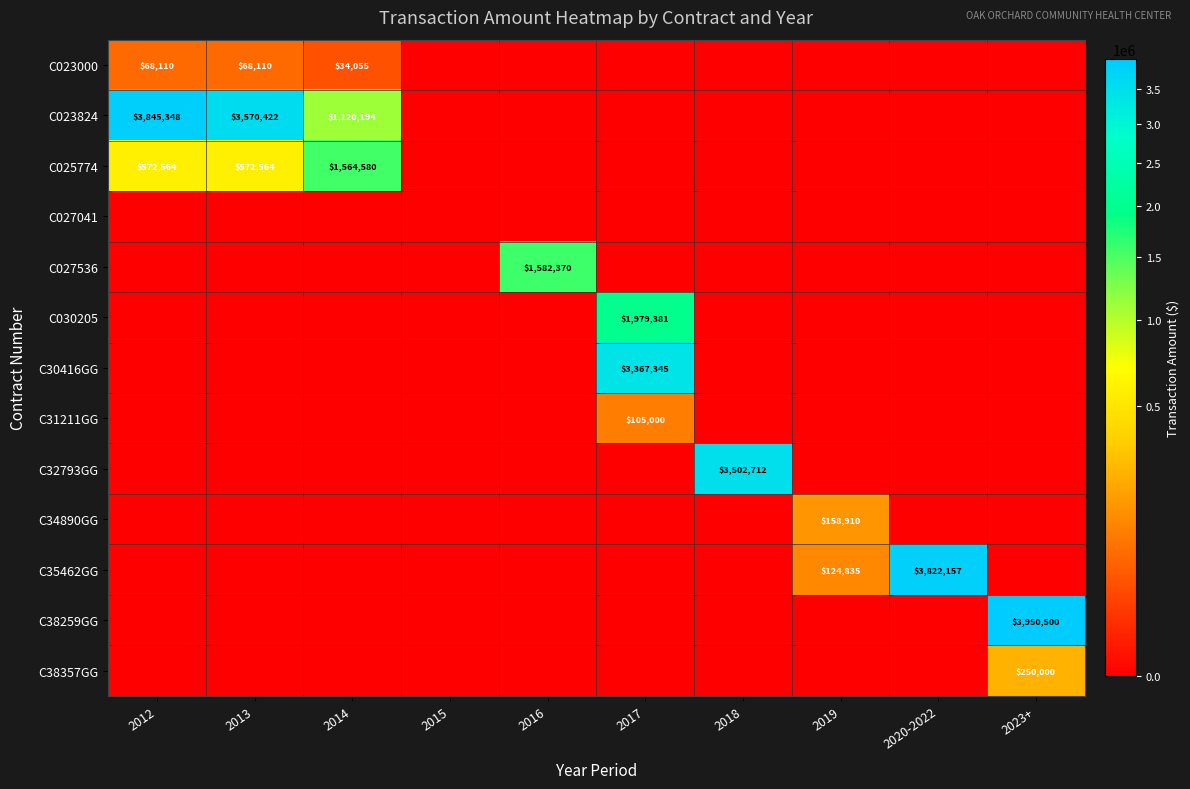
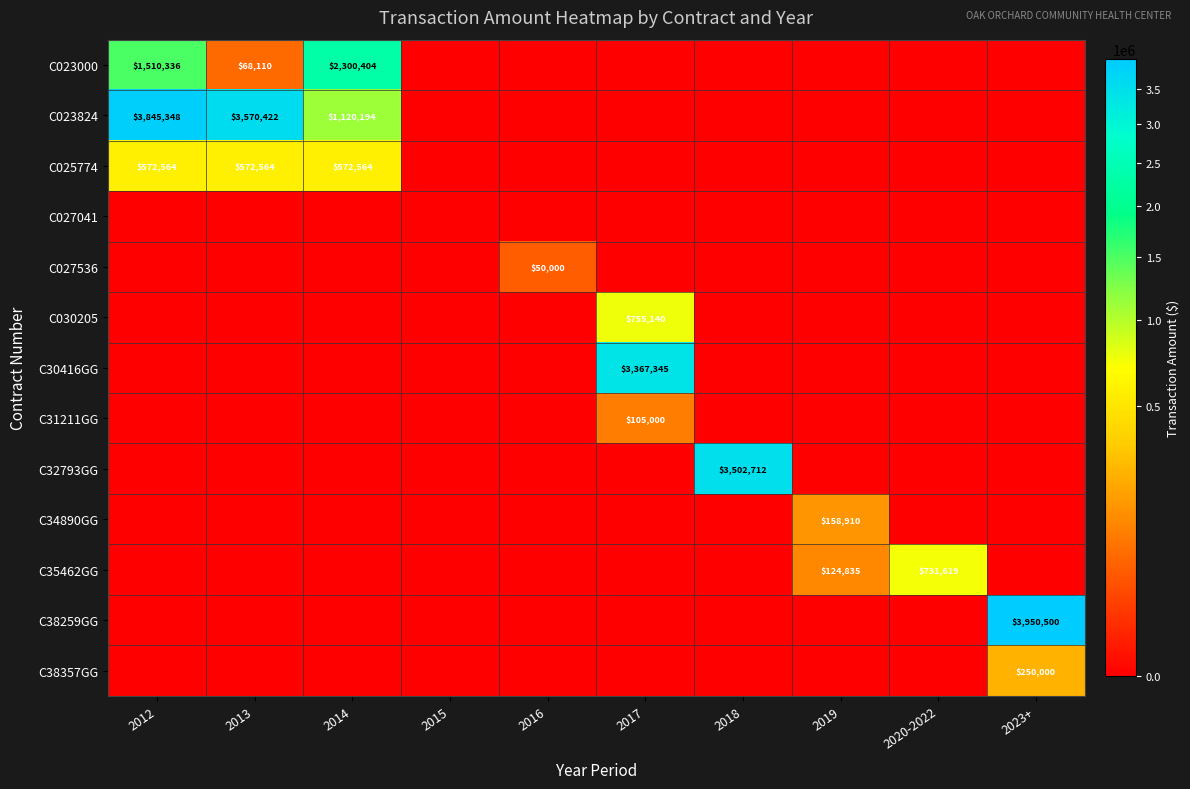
C023000, 2012: $68,110 -> $1,510,336
C023000, 2014: $34,055 -> $2,300,404
C025774, 2014: $1,564,580 -> $572,564
C027536, 2016: $1,582,370 -> $50,000
C030205, 2017: $1,979,381 -> $755,140
C35462GG, 2020-2022: $3,822,157 -> $731,619
